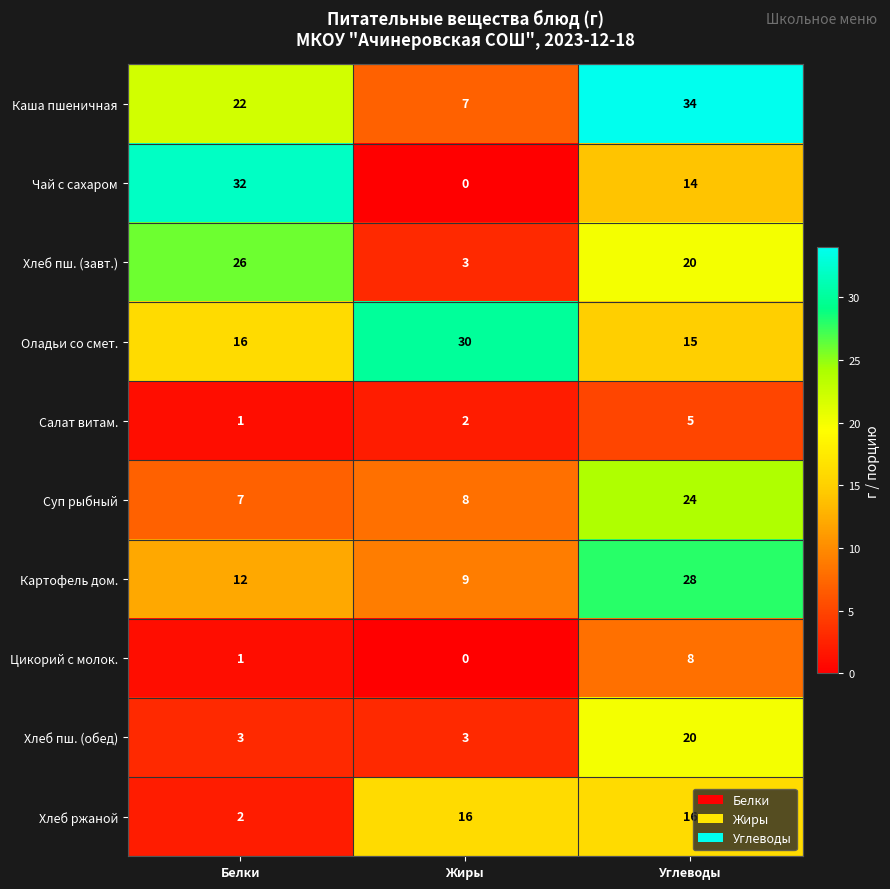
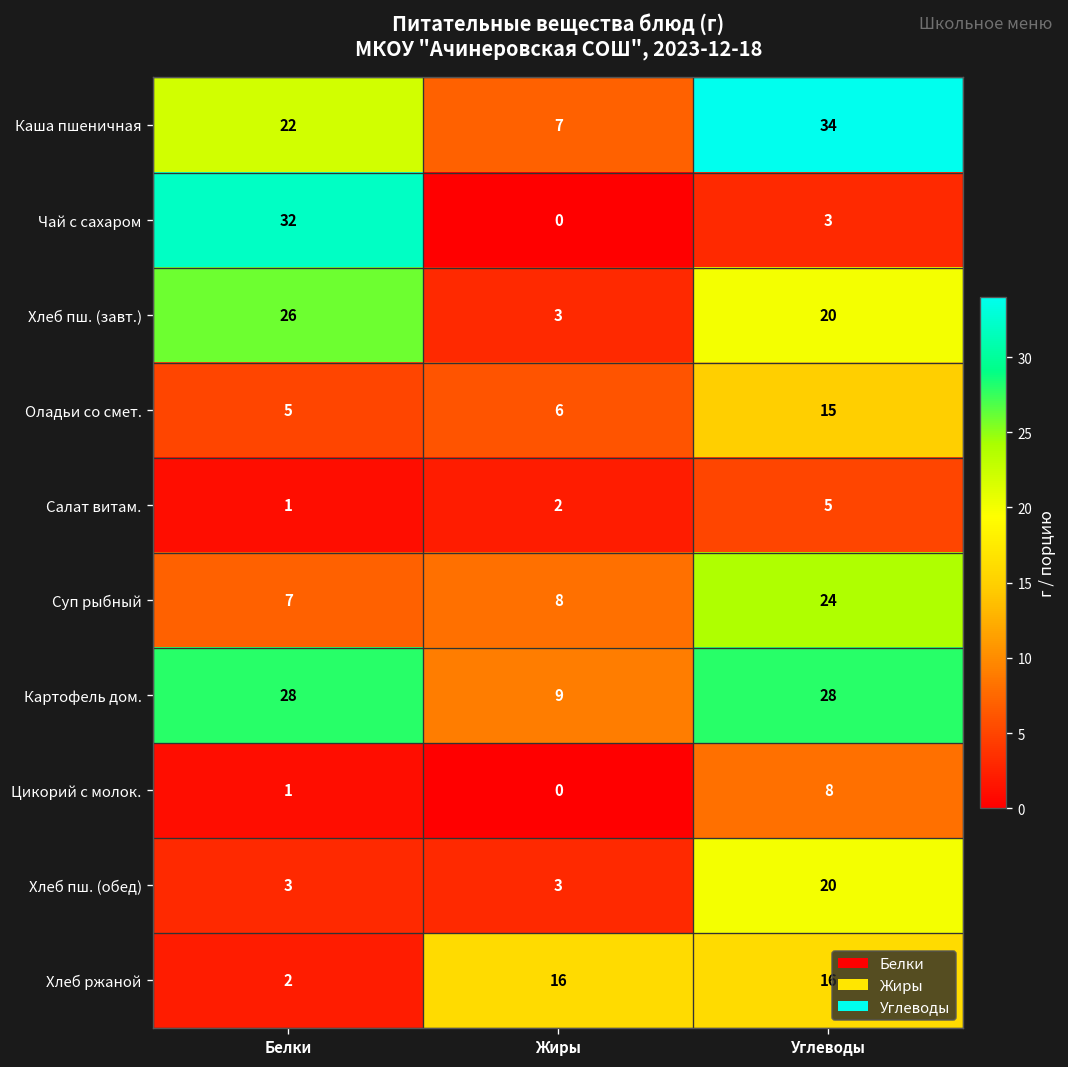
Чай с сахаром, Углеводы: 14 -> 3
Оладьи со смет., Белки: 16 -> 5
Оладьи со смет., Жиры: 30 -> 6
Картофель дом., Белки: 12 -> 28
